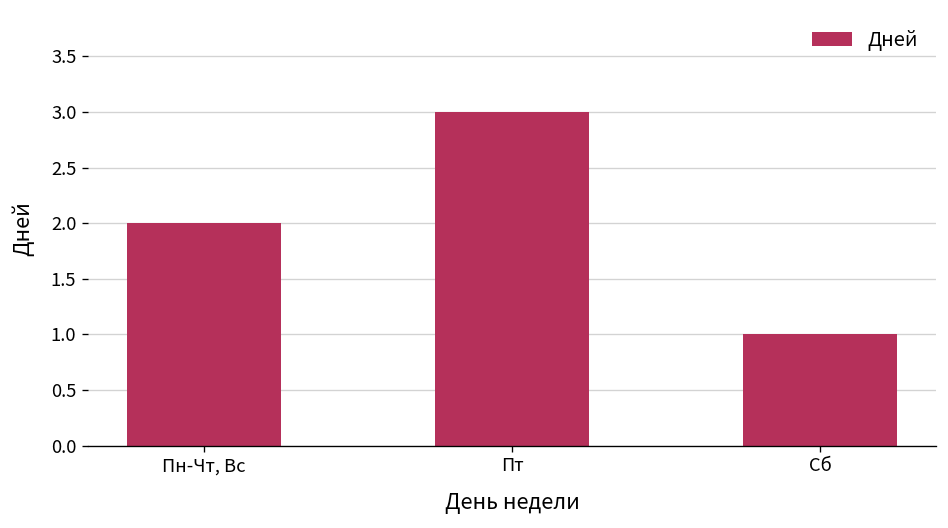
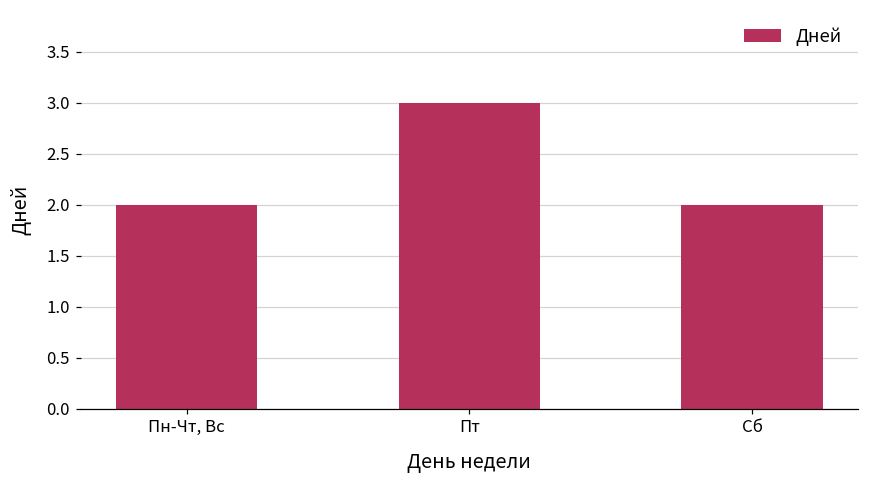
Сб: 1 -> 2
